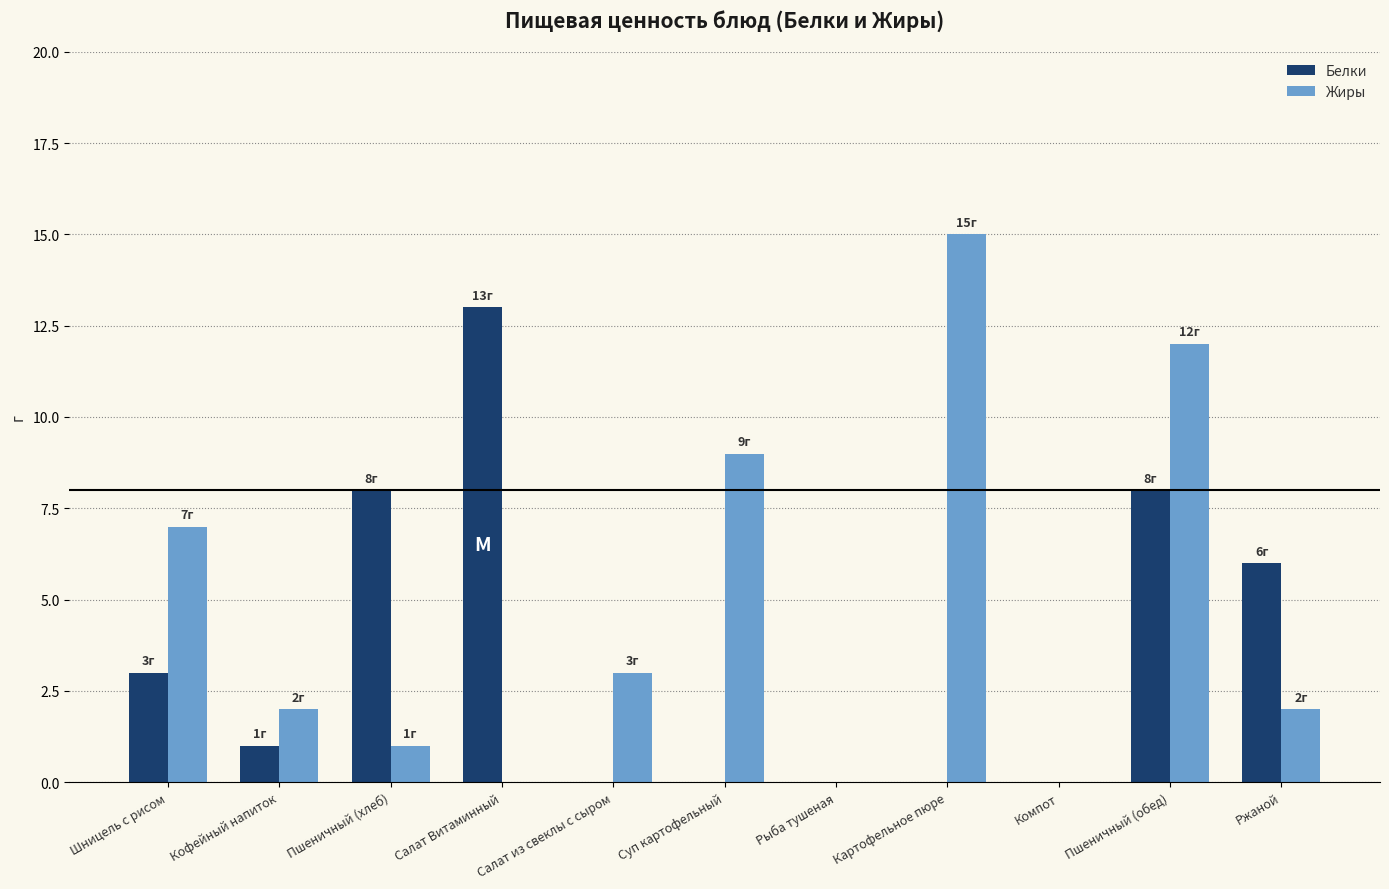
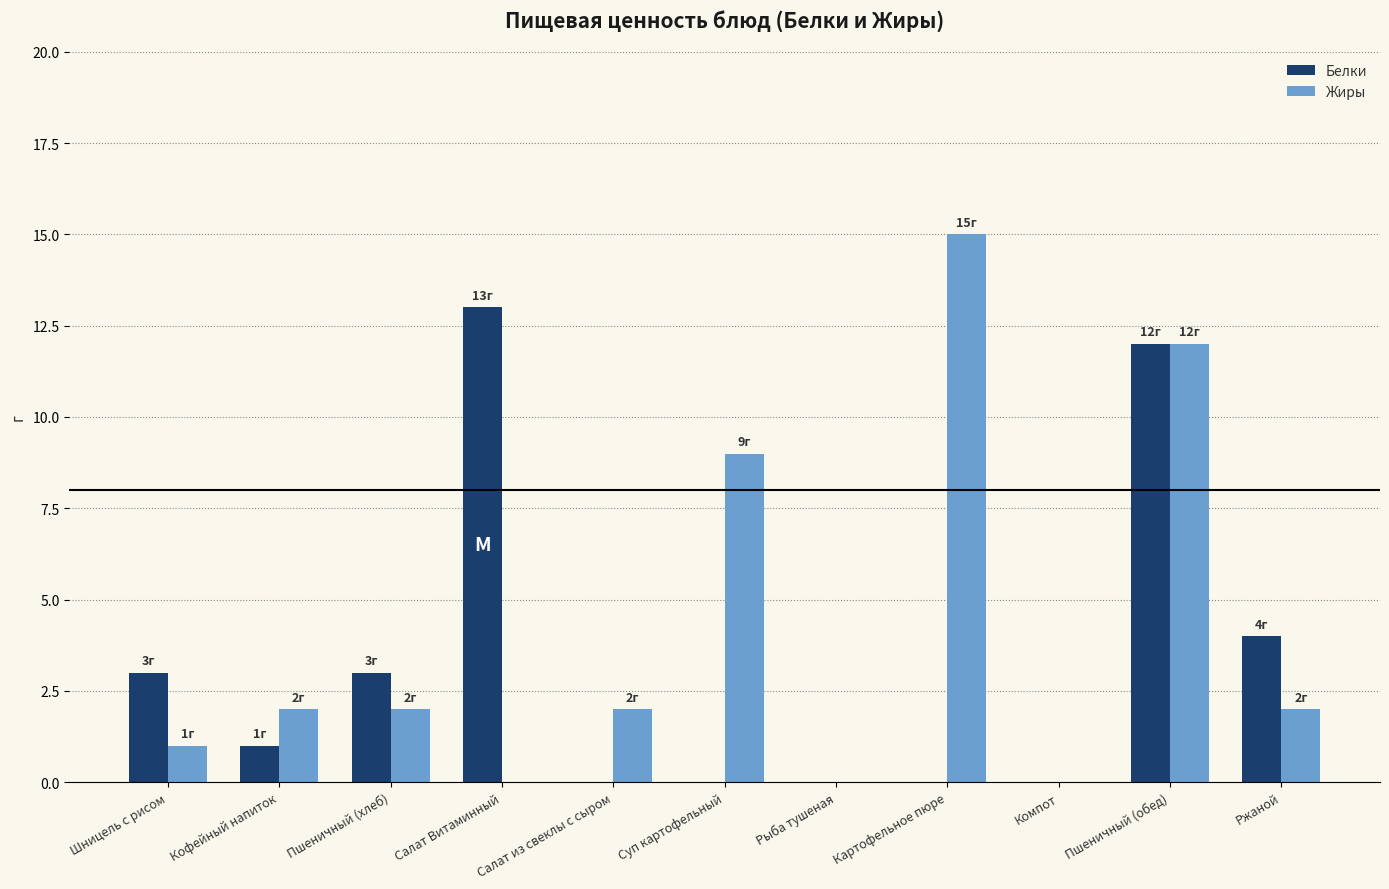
Жиры, Шницель с рисом: 7г -> 1г
Белки, Пшеничный (хлеб): 8г -> 3г
Жиры, Пшеничный (хлеб): 1г -> 2г
Жиры, Салат из свеклы с сыром: 3г -> 2г
Белки, Пшеничный (обед): 8г -> 12г
Белки, Ржаной: 6г -> 4г
